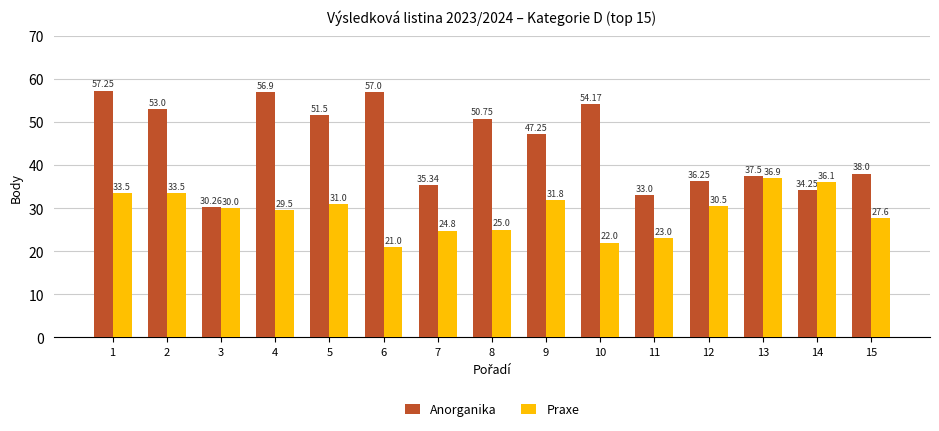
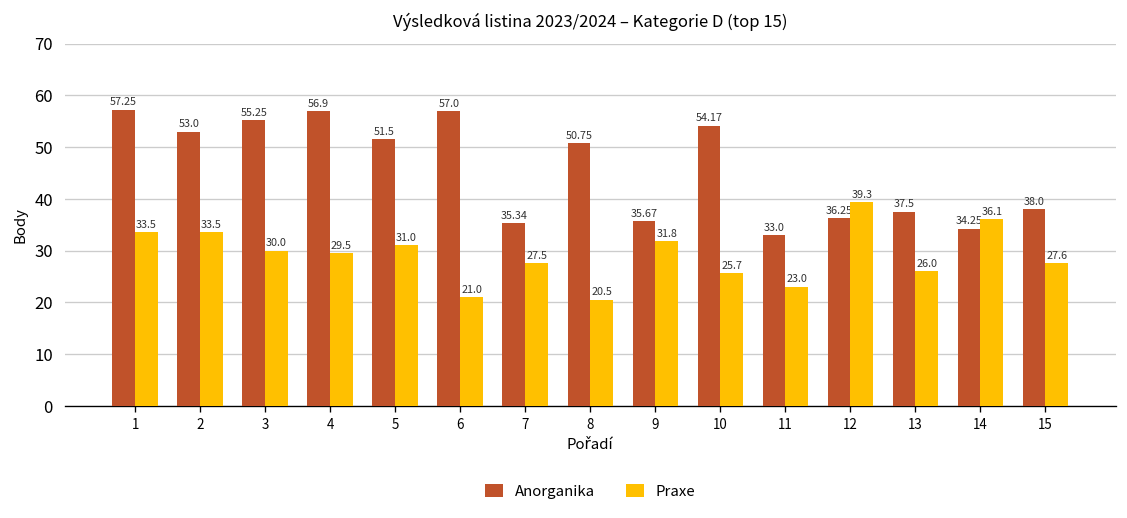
Anorganika, 3: 30.26 -> 55.25
Praxe, 7: 24.8 -> 27.5
Praxe, 8: 25.0 -> 20.5
Anorganika, 9: 47.25 -> 35.67
Praxe, 10: 22.0 -> 25.7
Praxe, 12: 30.5 -> 39.3
Praxe, 13: 36.9 -> 26.0
